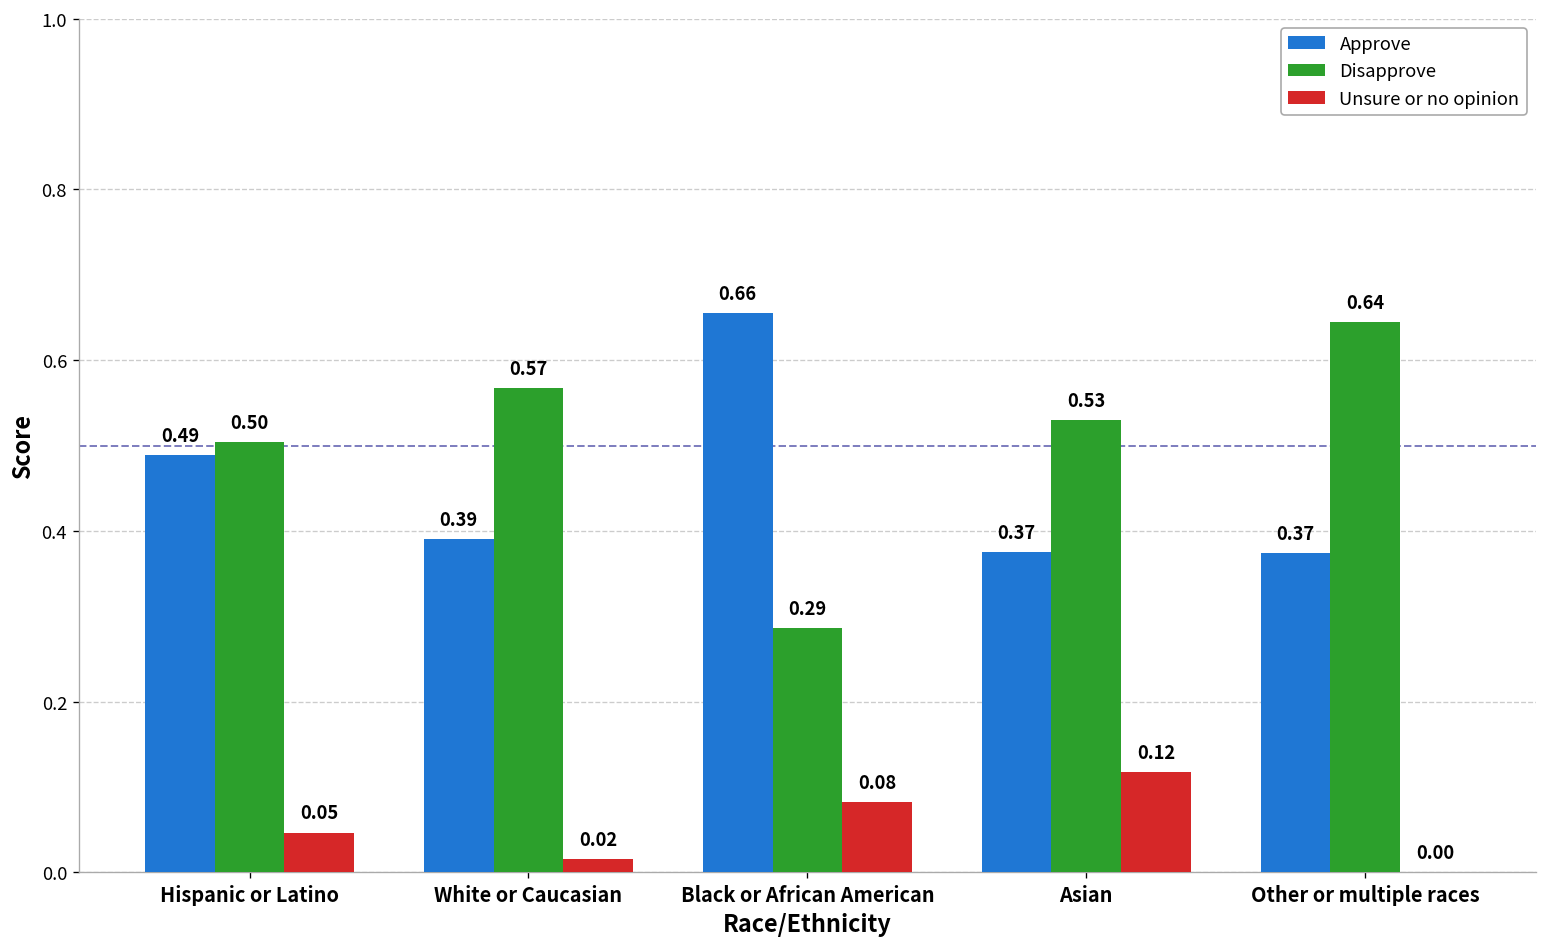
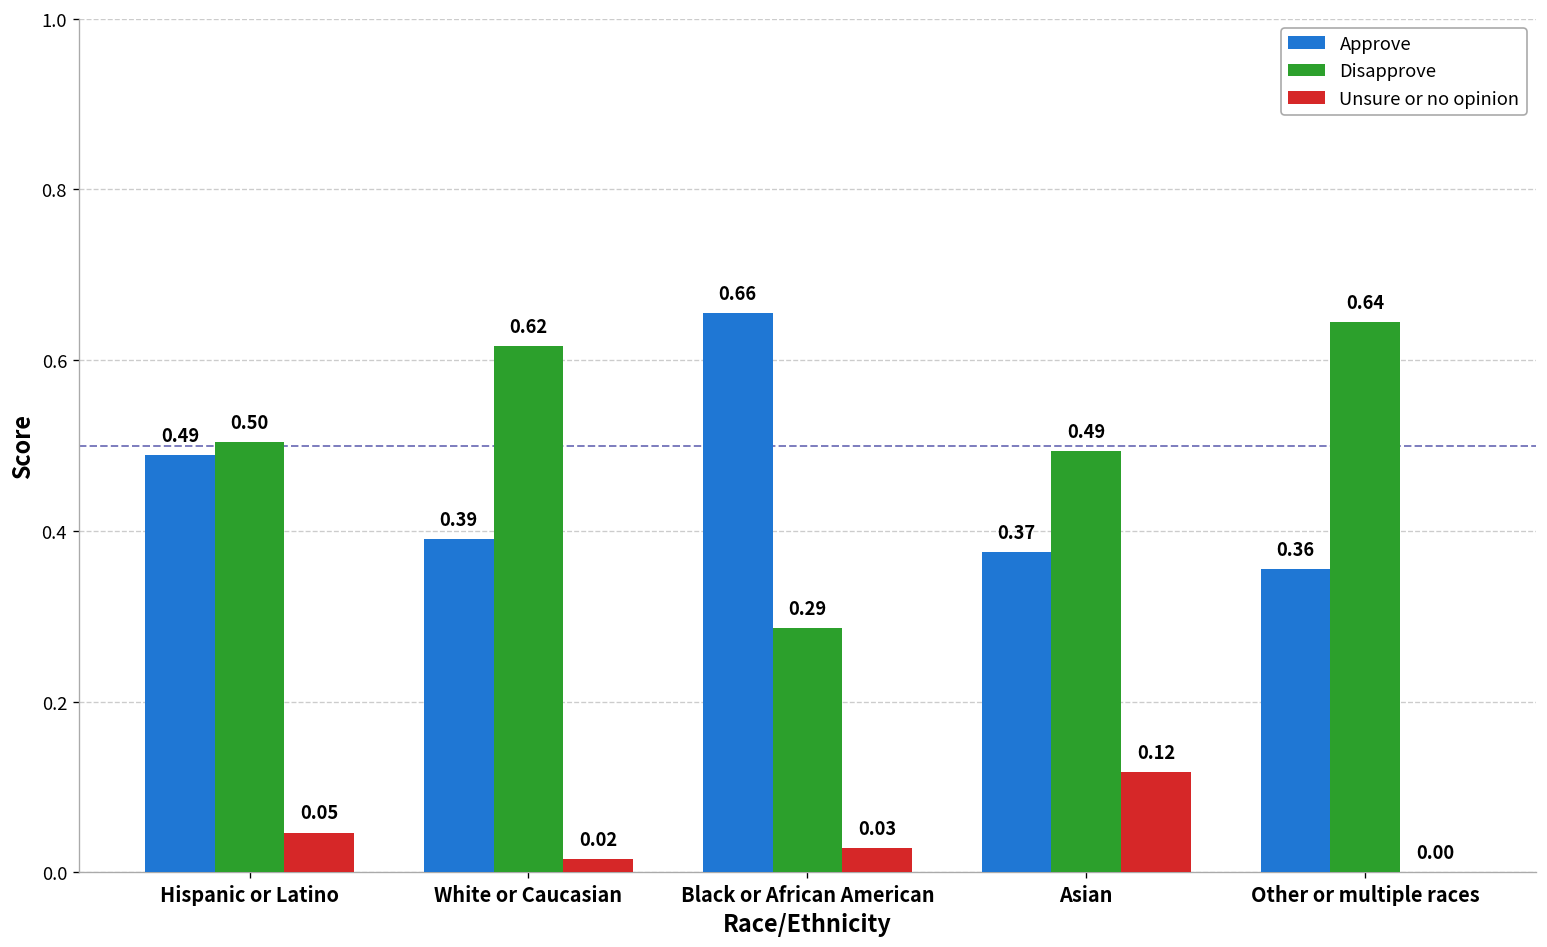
Disapprove, White or Caucasian: 0.57 -> 0.62
Unsure or no opinion, Black or African American: 0.08 -> 0.03
Disapprove, Asian: 0.53 -> 0.49
Approve, Other or multiple races: 0.37 -> 0.36
